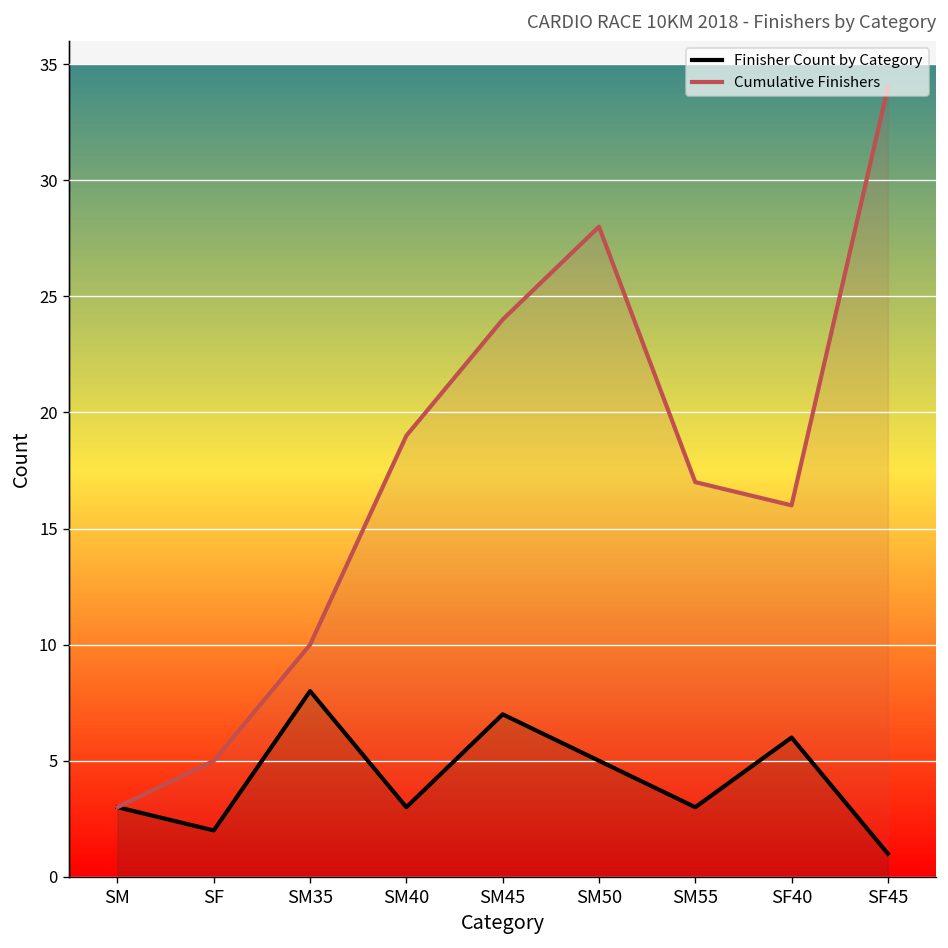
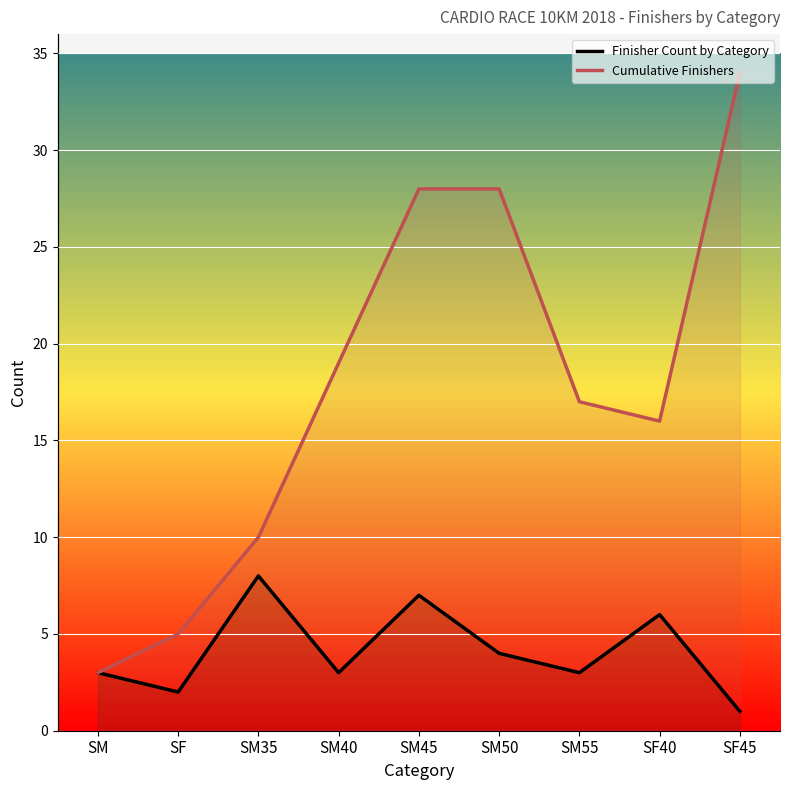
Cumulative Finishers, SM45: 24 -> 28
Finisher Count by Category, SM50: 5 -> 4
